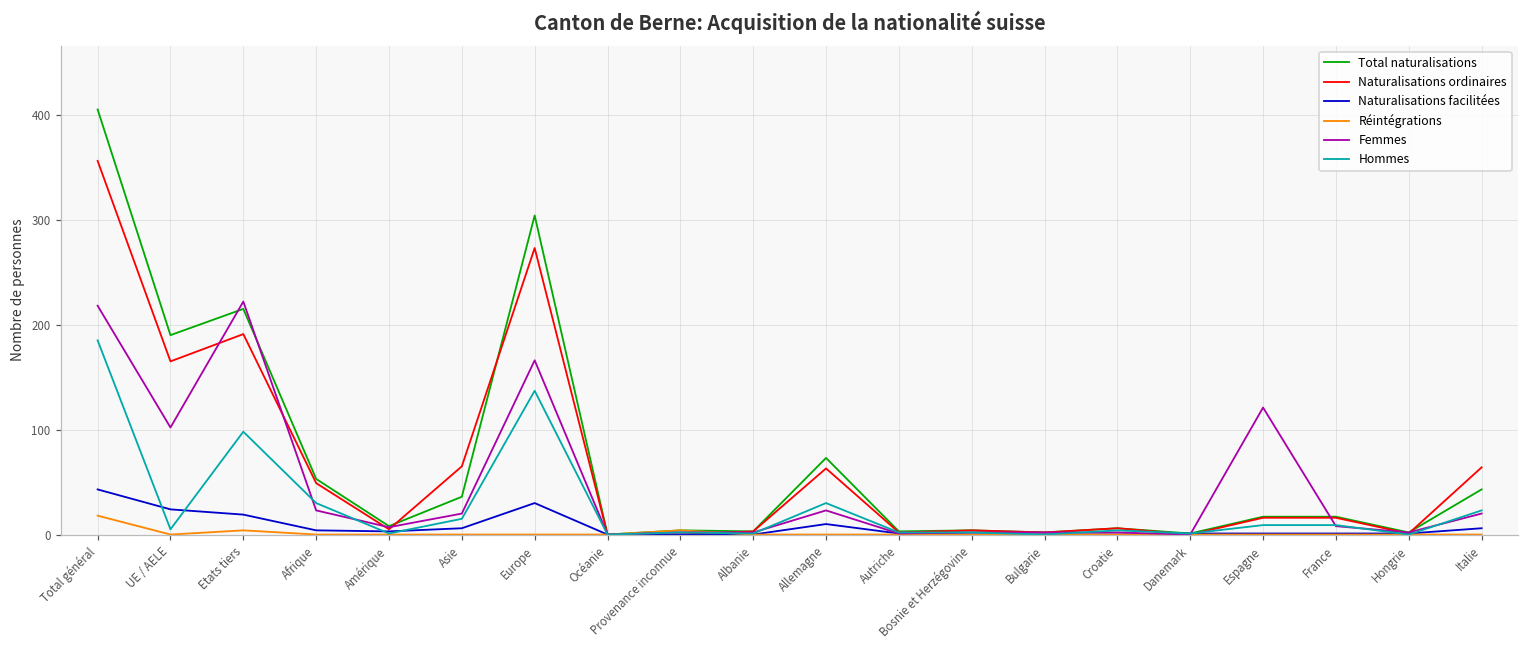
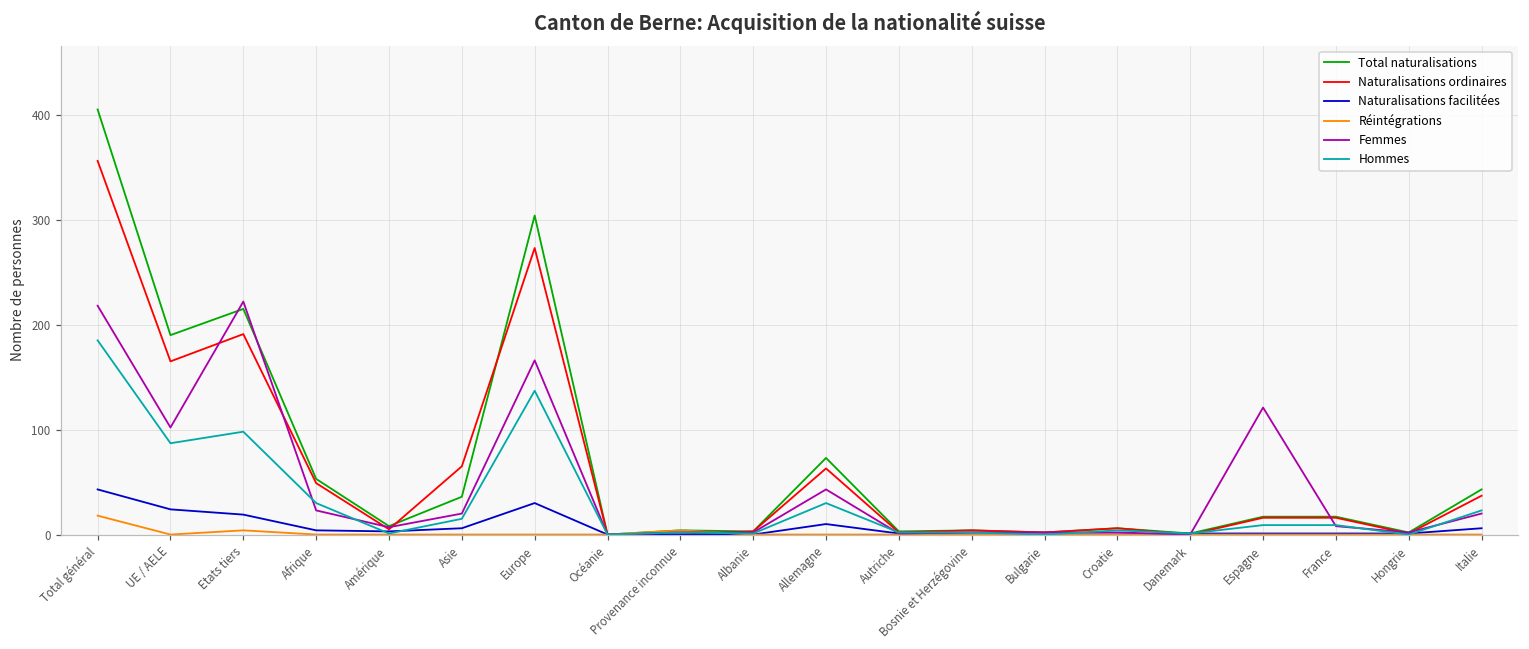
Hommes, UE / AELE: 10 -> 90
Femmes, Allemagne: 20 -> 40
Naturalisations ordinaires, Italie: 60 -> 40
